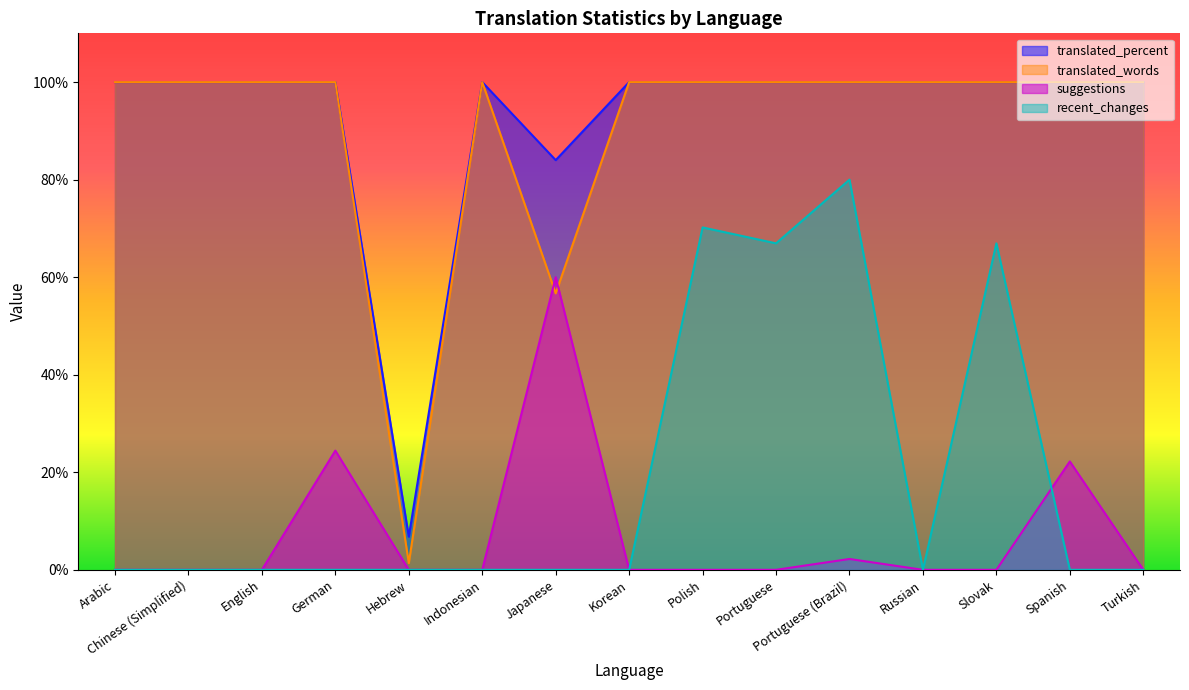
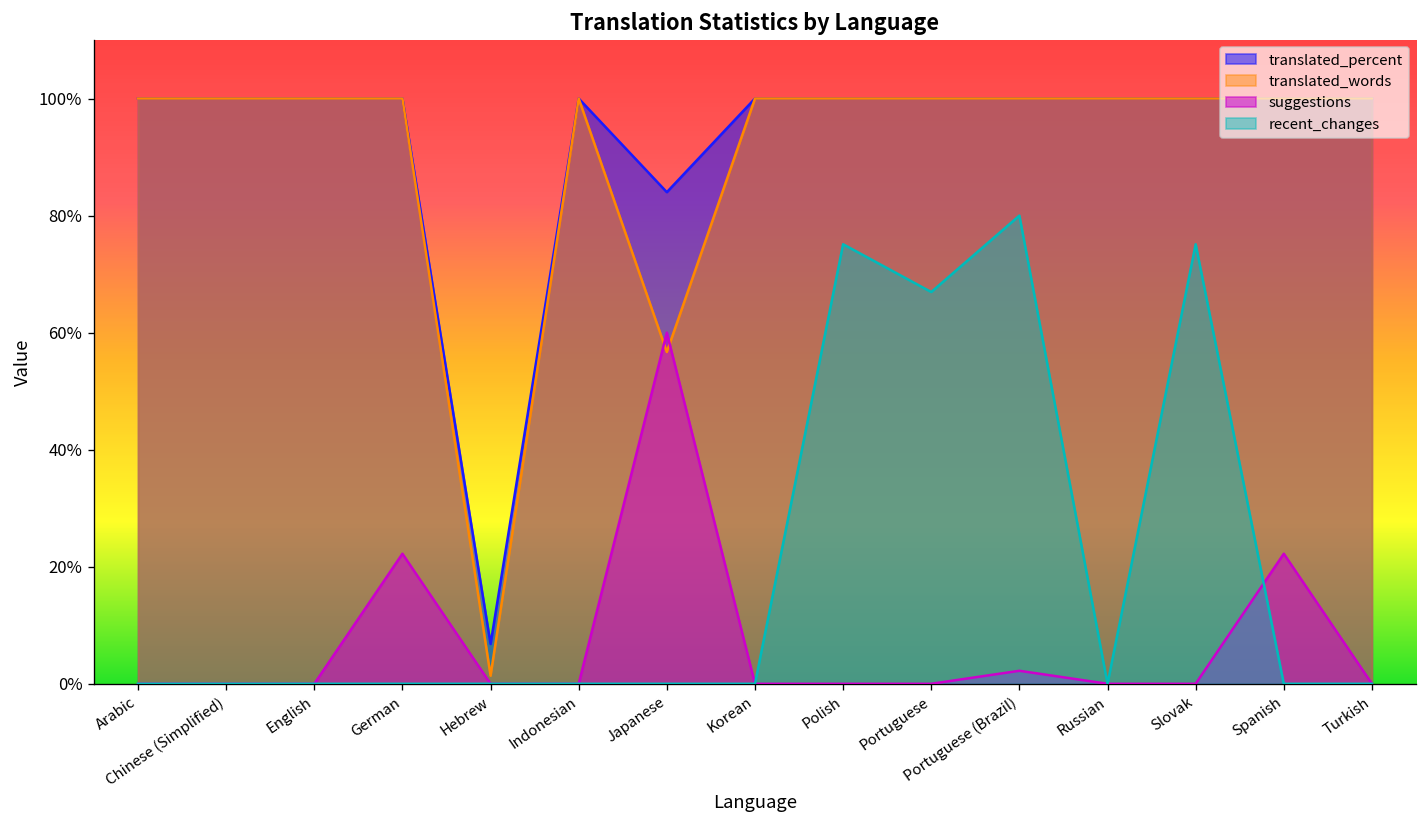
suggestions, German: 24% -> 22%
recent_changes, Polish: 70% -> 75%
recent_changes, Slovak: 67% -> 75%
